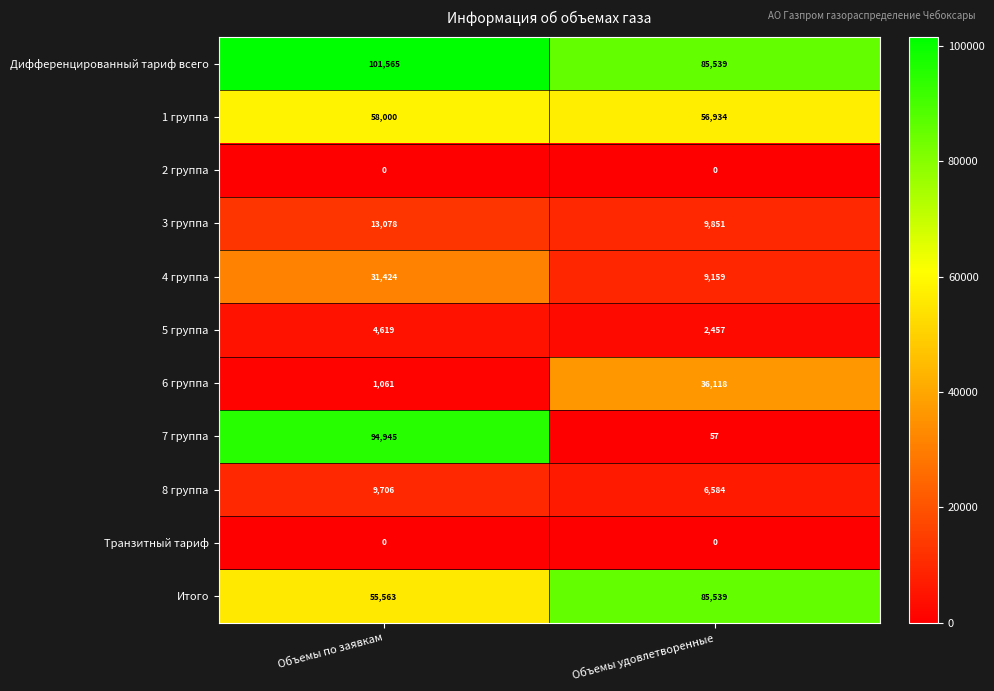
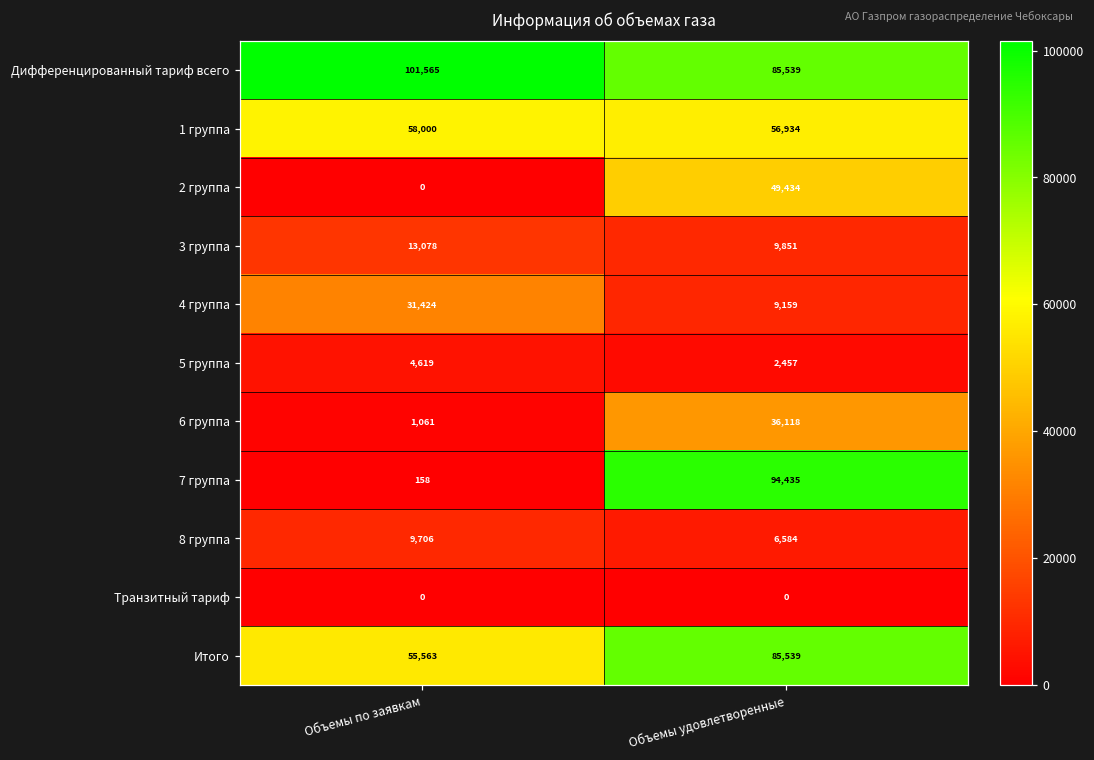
2 группа, Объемы удовлетворенные: 0 -> 49,434
7 группа, Объемы по заявкам: 94,945 -> 158
7 группа, Объемы удовлетворенные: 57 -> 94,435
